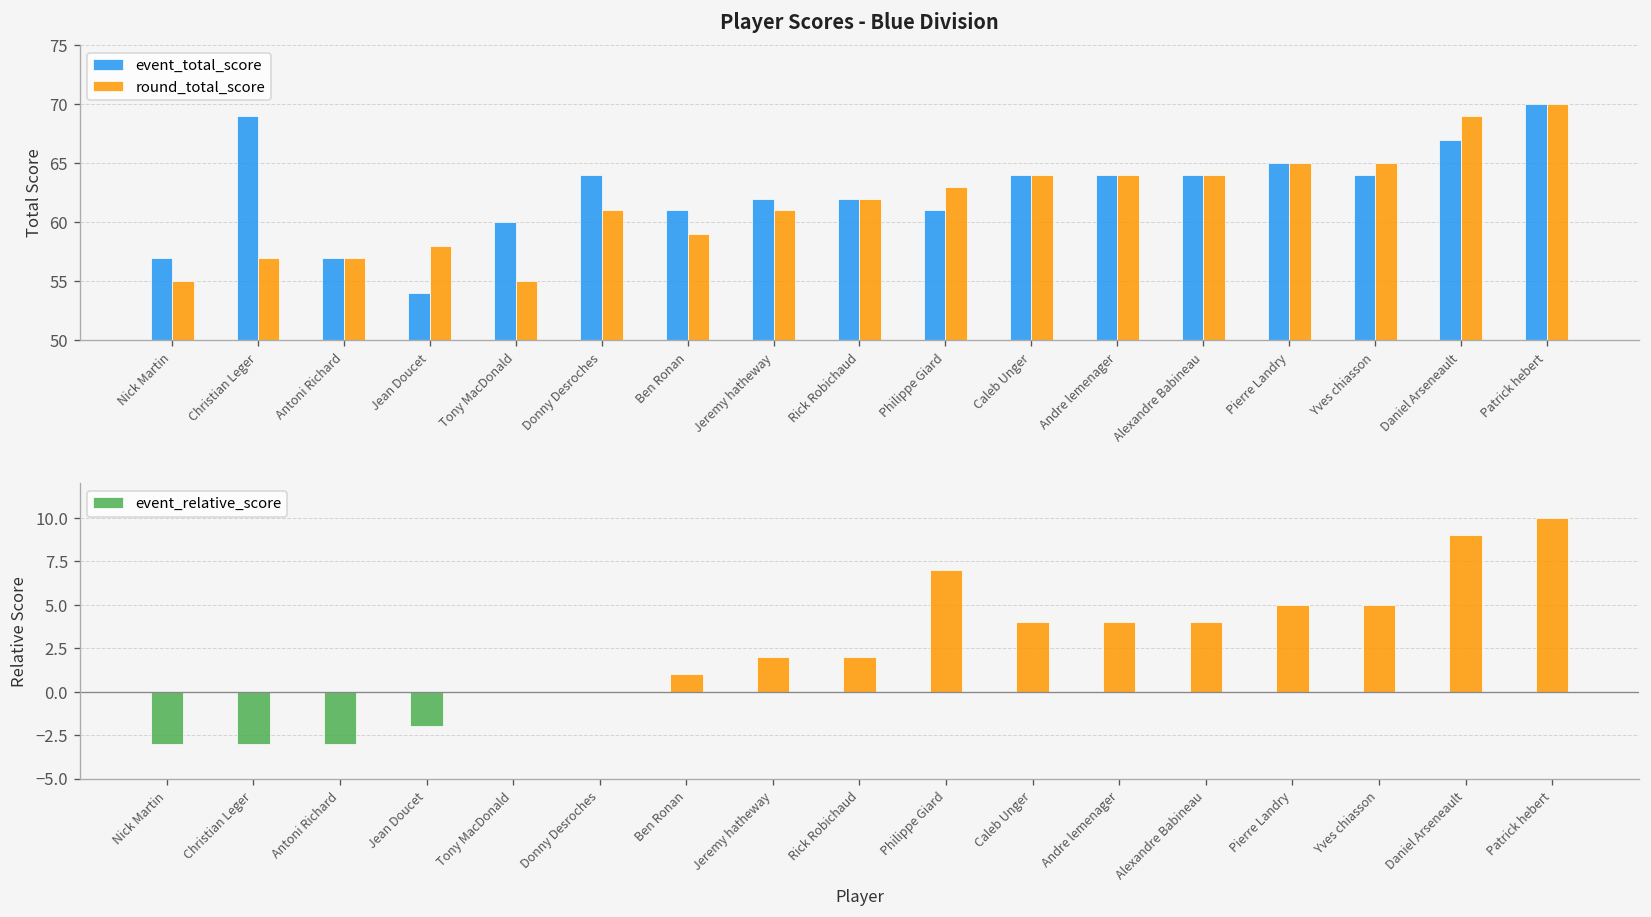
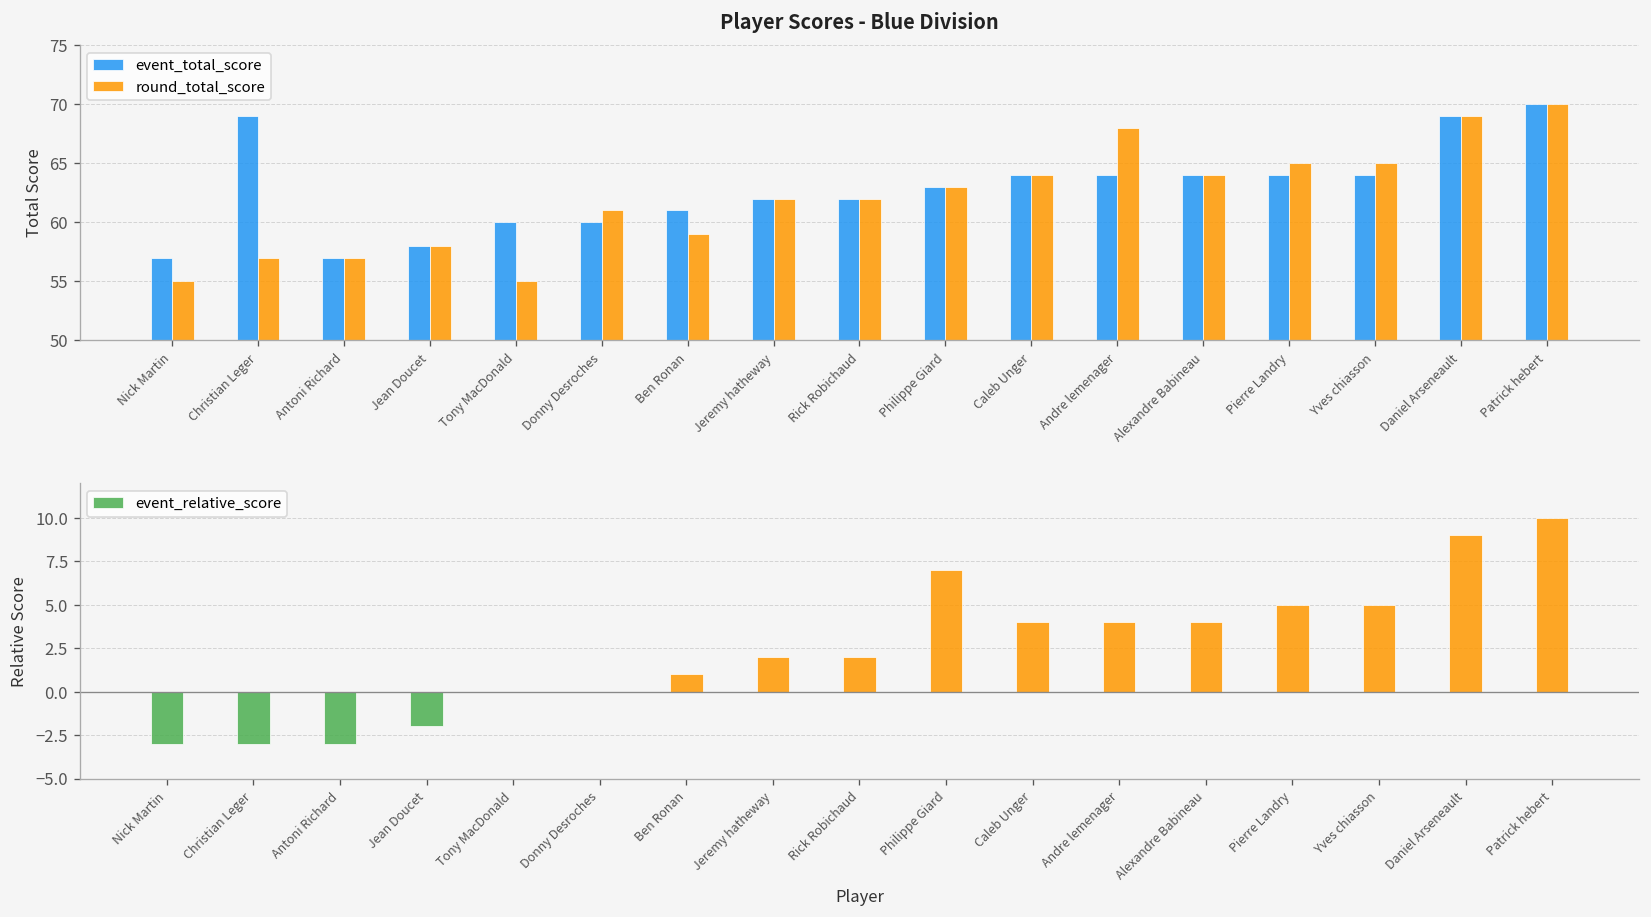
Player Scores - Blue Division, event_total_score, Jean Doucet: 54 -> 58
Player Scores - Blue Division, event_total_score, Donny Desroches: 64 -> 60
Player Scores - Blue Division, round_total_score, Jeremy hatheway: 61 -> 62
Player Scores - Blue Division, event_total_score, Philippe Giard: 61 -> 63
Player Scores - Blue Division, round_total_score, Andre lemenager: 64 -> 68
Player Scores - Blue Division, event_total_score, Pierre Landry: 65 -> 64
Player Scores - Blue Division, event_total_score, Daniel Arseneault: 67 -> 69
